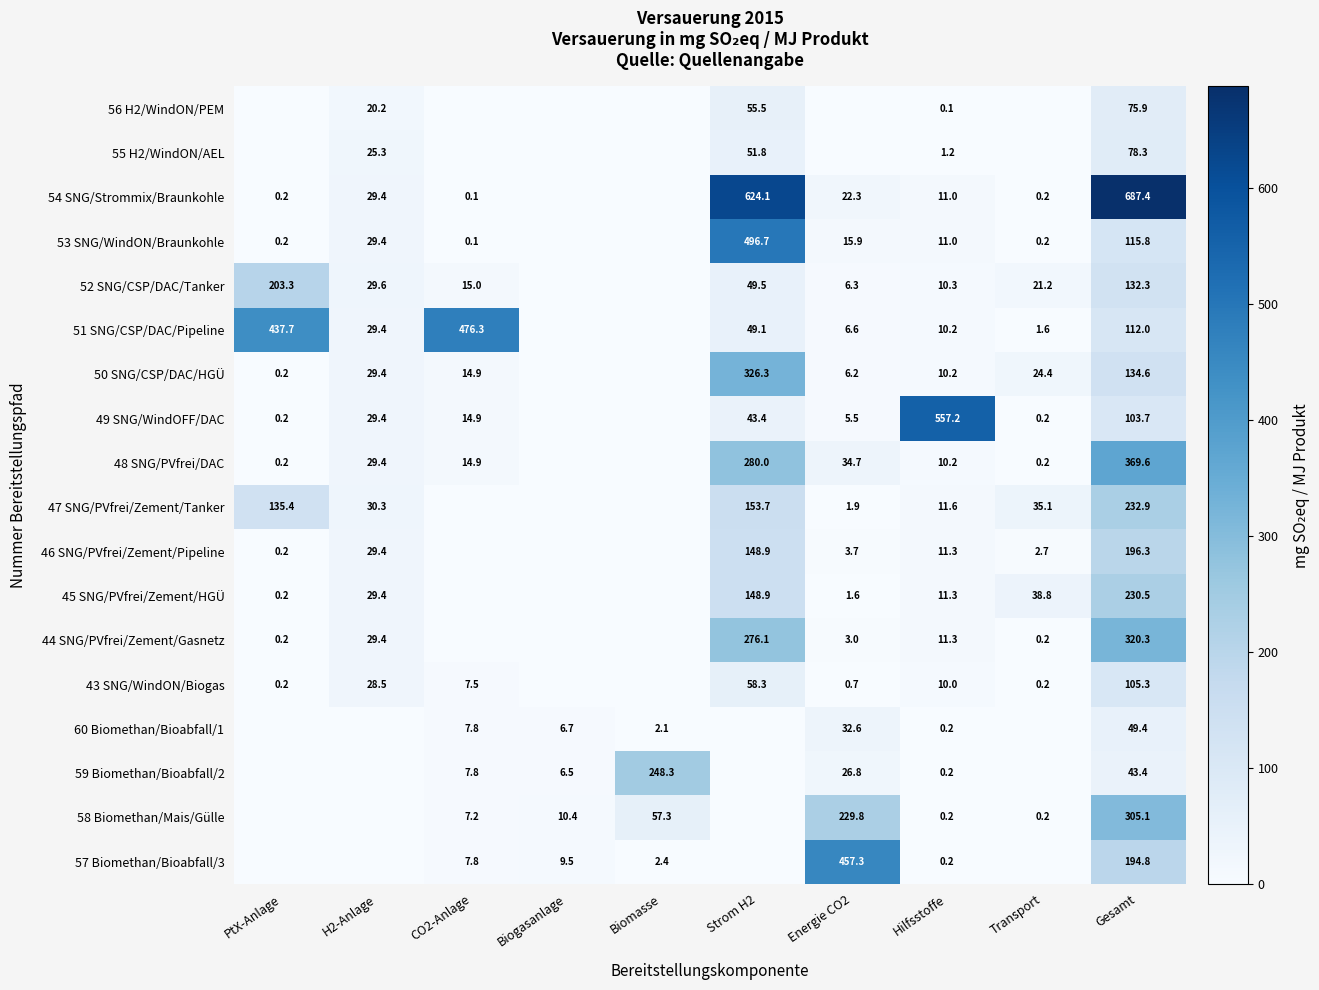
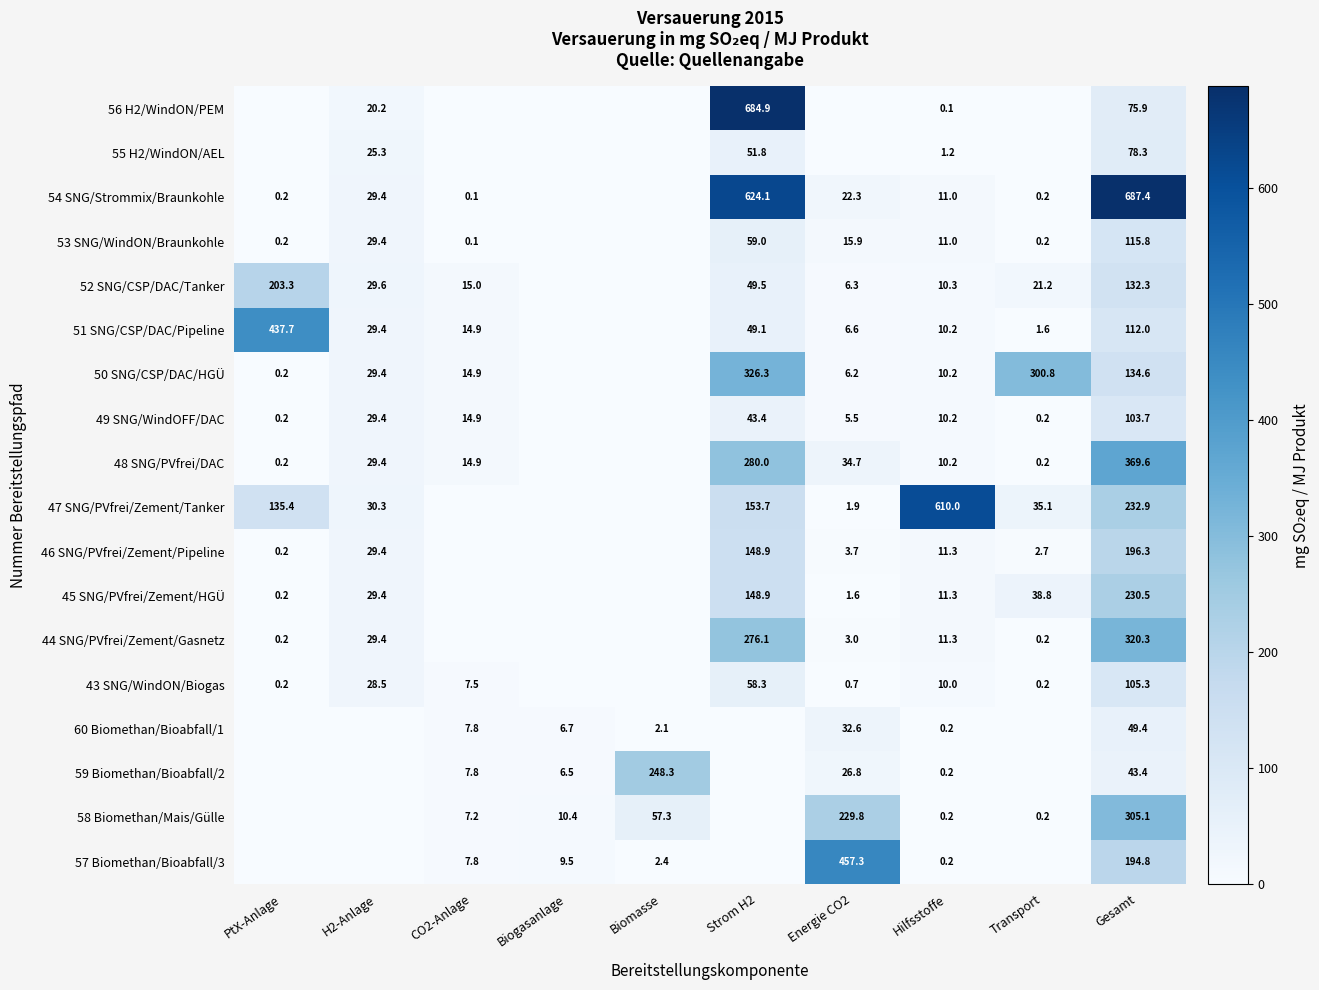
56 H2/WindON/PEM, Strom H2: 55.5 -> 684.9
53 SNG/WindON/Braunkohle, Strom H2: 496.7 -> 59.0
51 SNG/CSP/DAC/Pipeline, CO2-Anlage: 476.3 -> 14.9
50 SNG/CSP/DAC/HGÜ, Transport: 24.4 -> 300.8
49 SNG/WindOFF/DAC, Hilfsstoffe: 557.2 -> 10.2
47 SNG/PVfrei/Zement/Tanker, Hilfsstoffe: 11.6 -> 610.0
